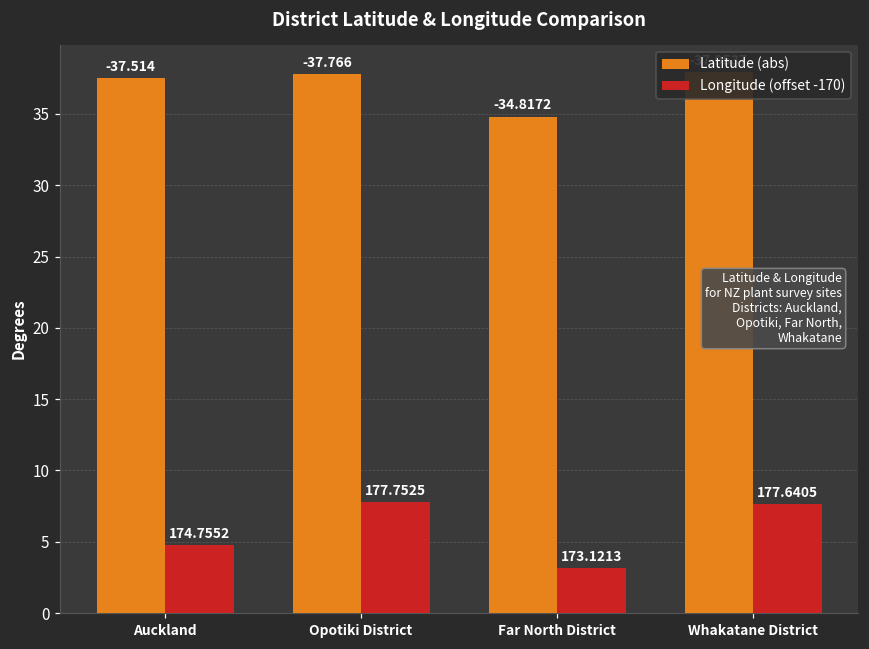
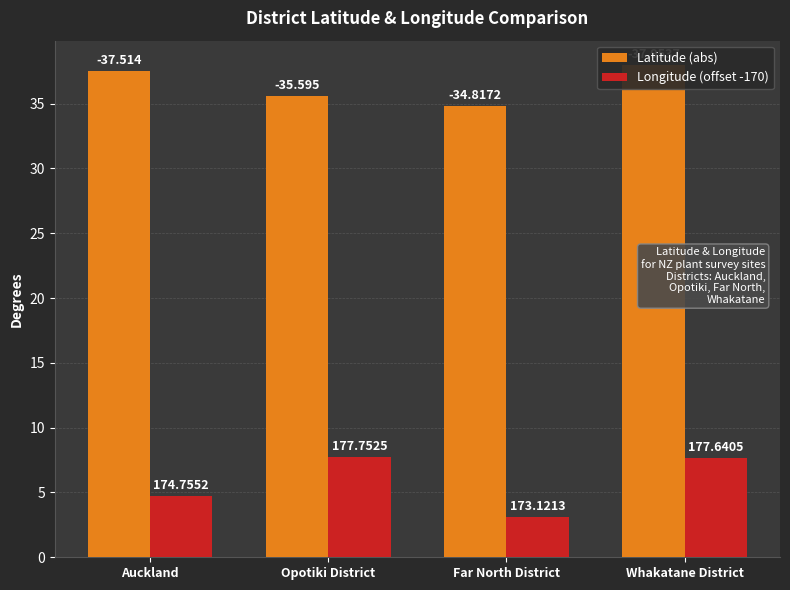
Latitude (abs), Opotiki District: -37.766 -> -35.595
